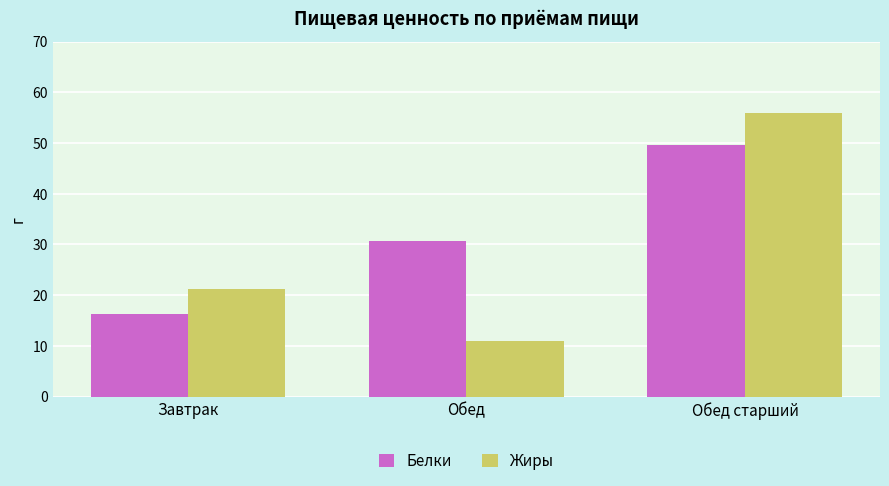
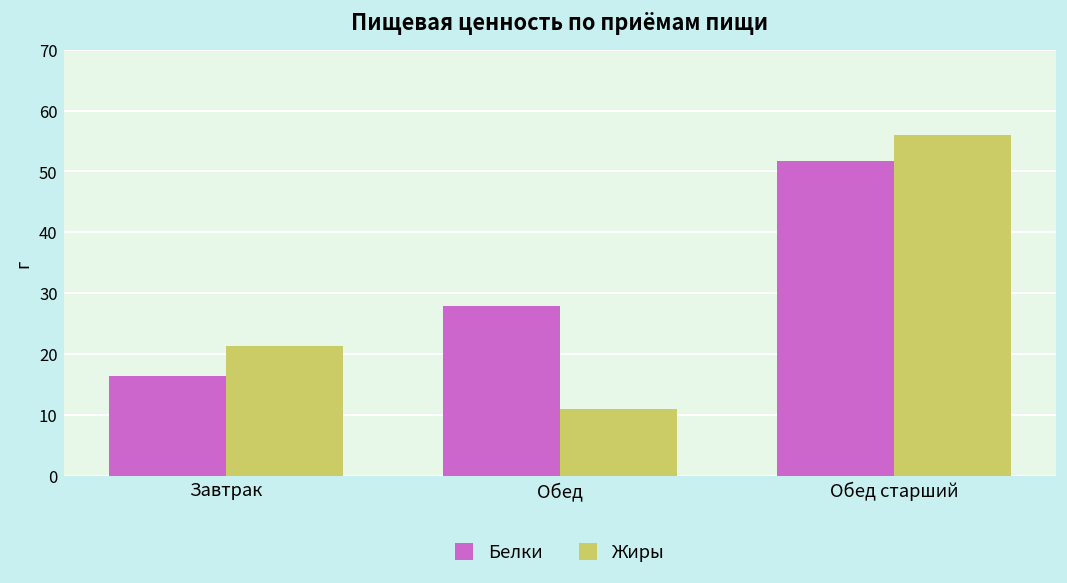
Белки, Обед: 31 -> 28
Белки, Обед старший: 50 -> 52
